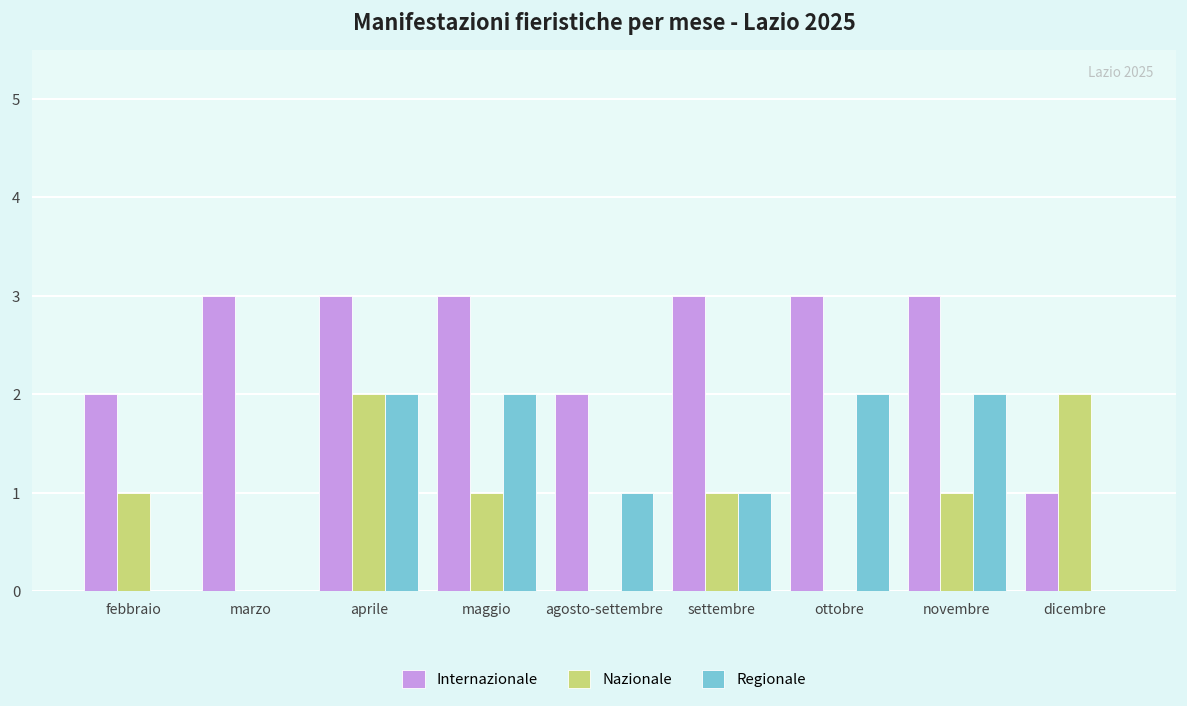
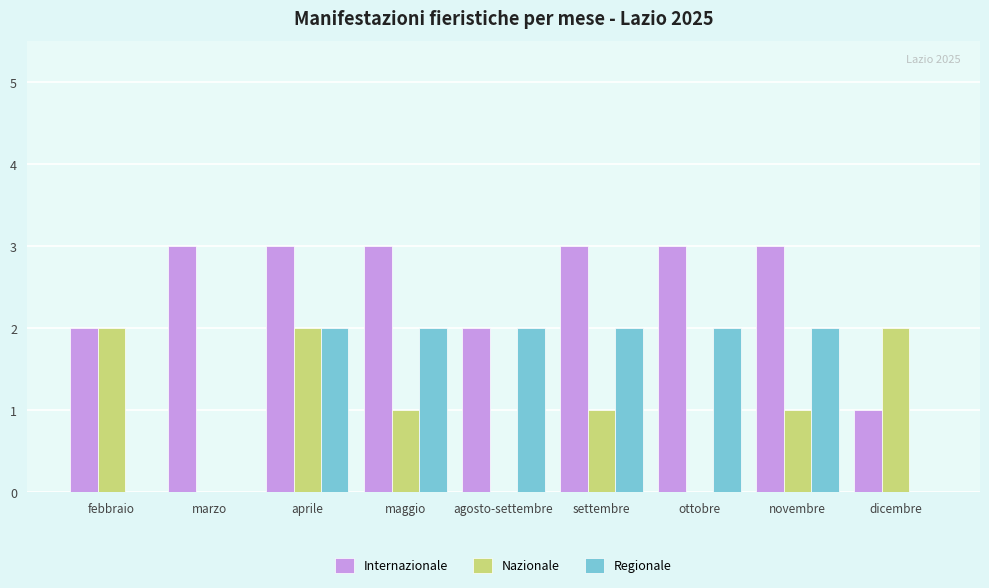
Nazionale, febbraio: 1 -> 2
Regionale, agosto-settembre: 1 -> 2
Regionale, settembre: 1 -> 2
